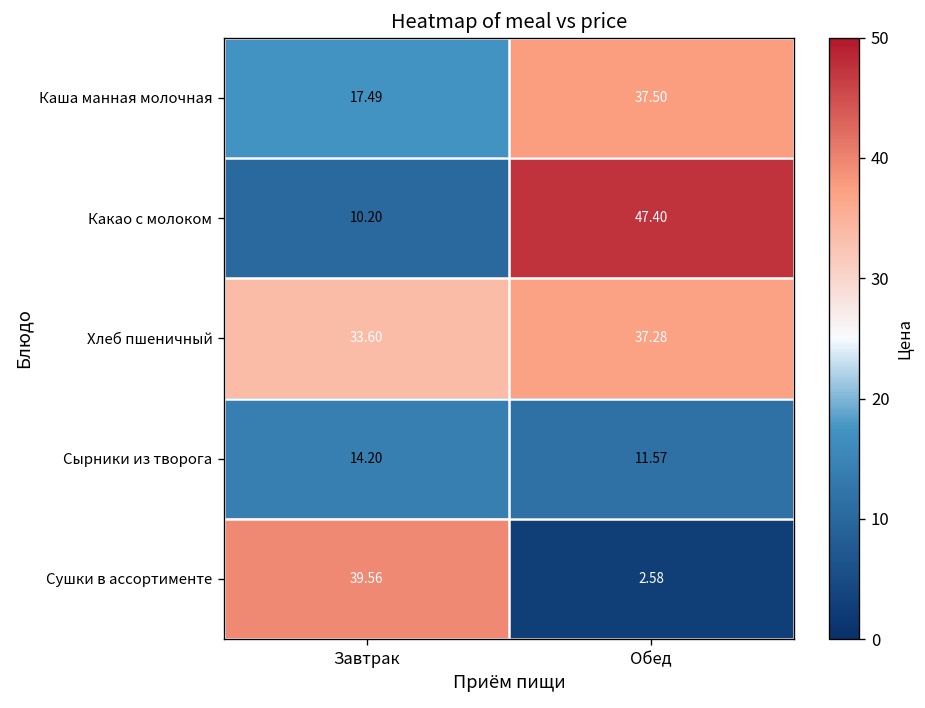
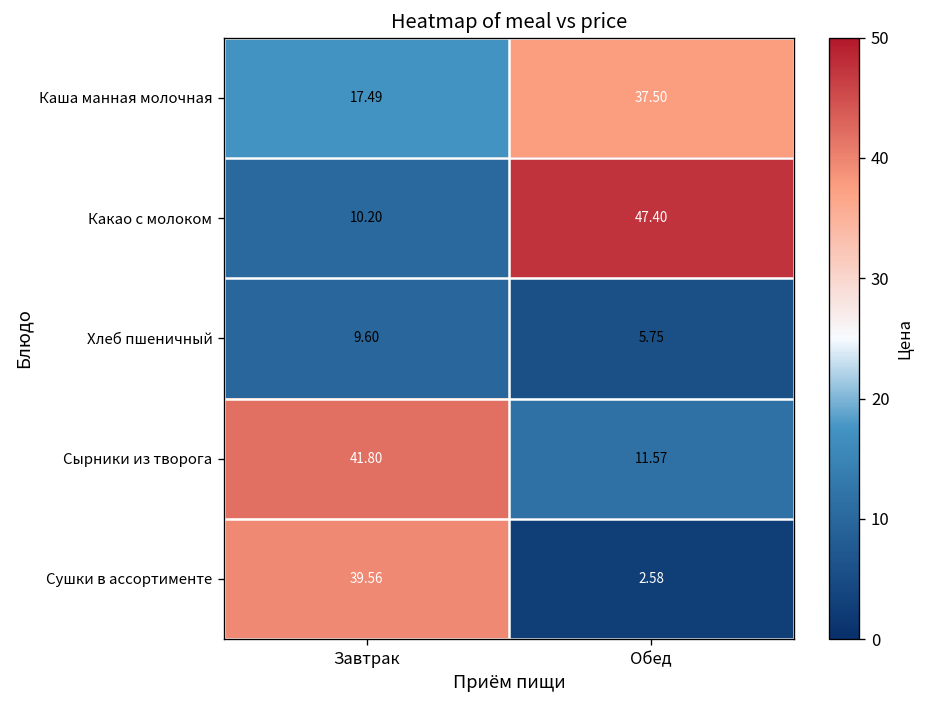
Хлеб пшеничный, Завтрак: 33.60 -> 9.60
Хлеб пшеничный, Обед: 37.28 -> 5.75
Сырники из творога, Завтрак: 14.20 -> 41.80
